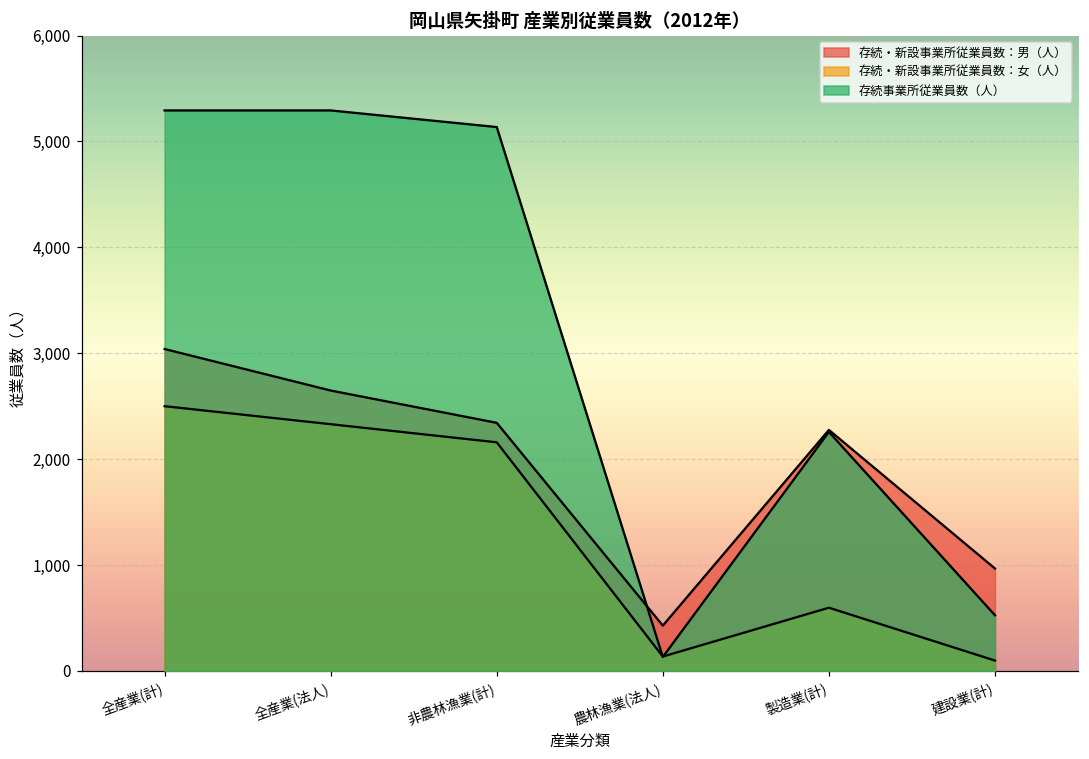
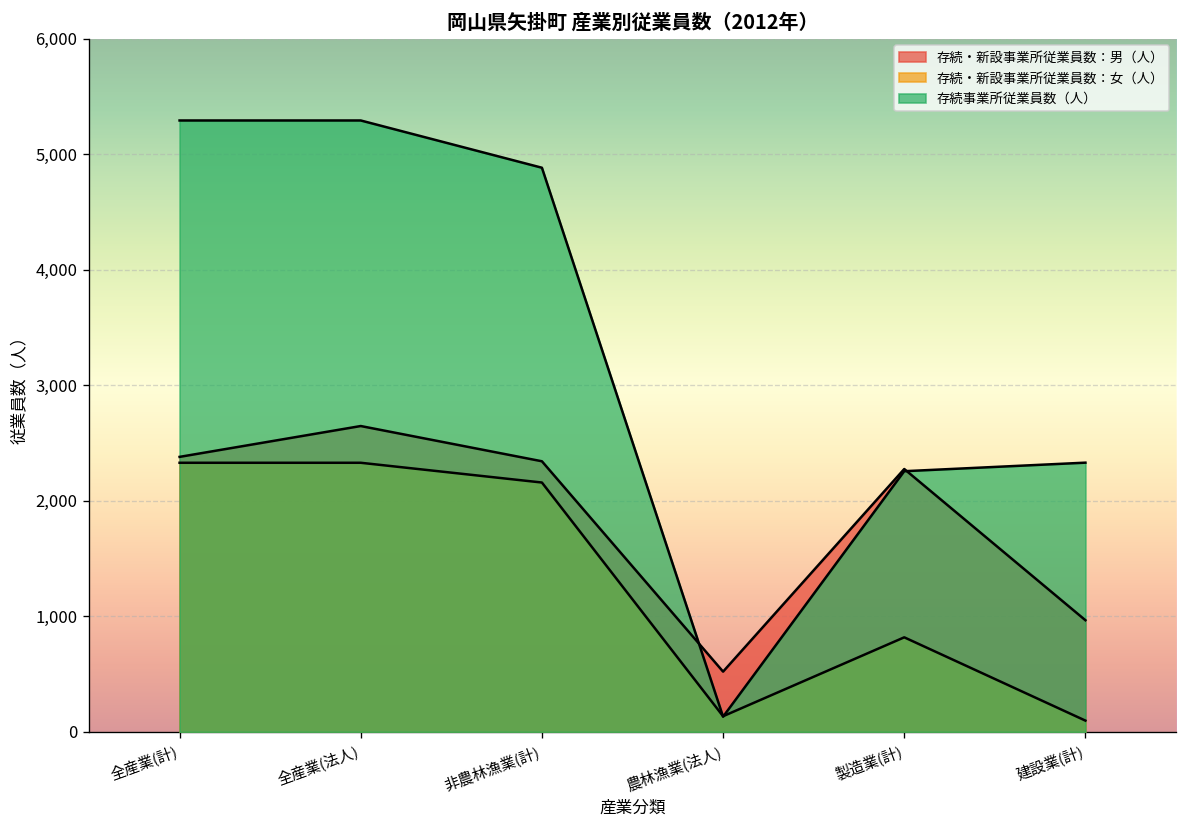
存続・新設事業所従業員数：男（人）, 全産業(計): 3,000 -> 2,400
存続・新設事業所従業員数：女（人）, 全産業(計): 2,500 -> 2,300
存続事業所従業員数（人）, 非農林漁業(計): 5,100 -> 4,900
存続・新設事業所従業員数：男（人）, 農林漁業(法人): 400 -> 500
存続・新設事業所従業員数：女（人）, 製造業(計): 600 -> 800
存続事業所従業員数（人）, 建設業(計): 500 -> 2,300
